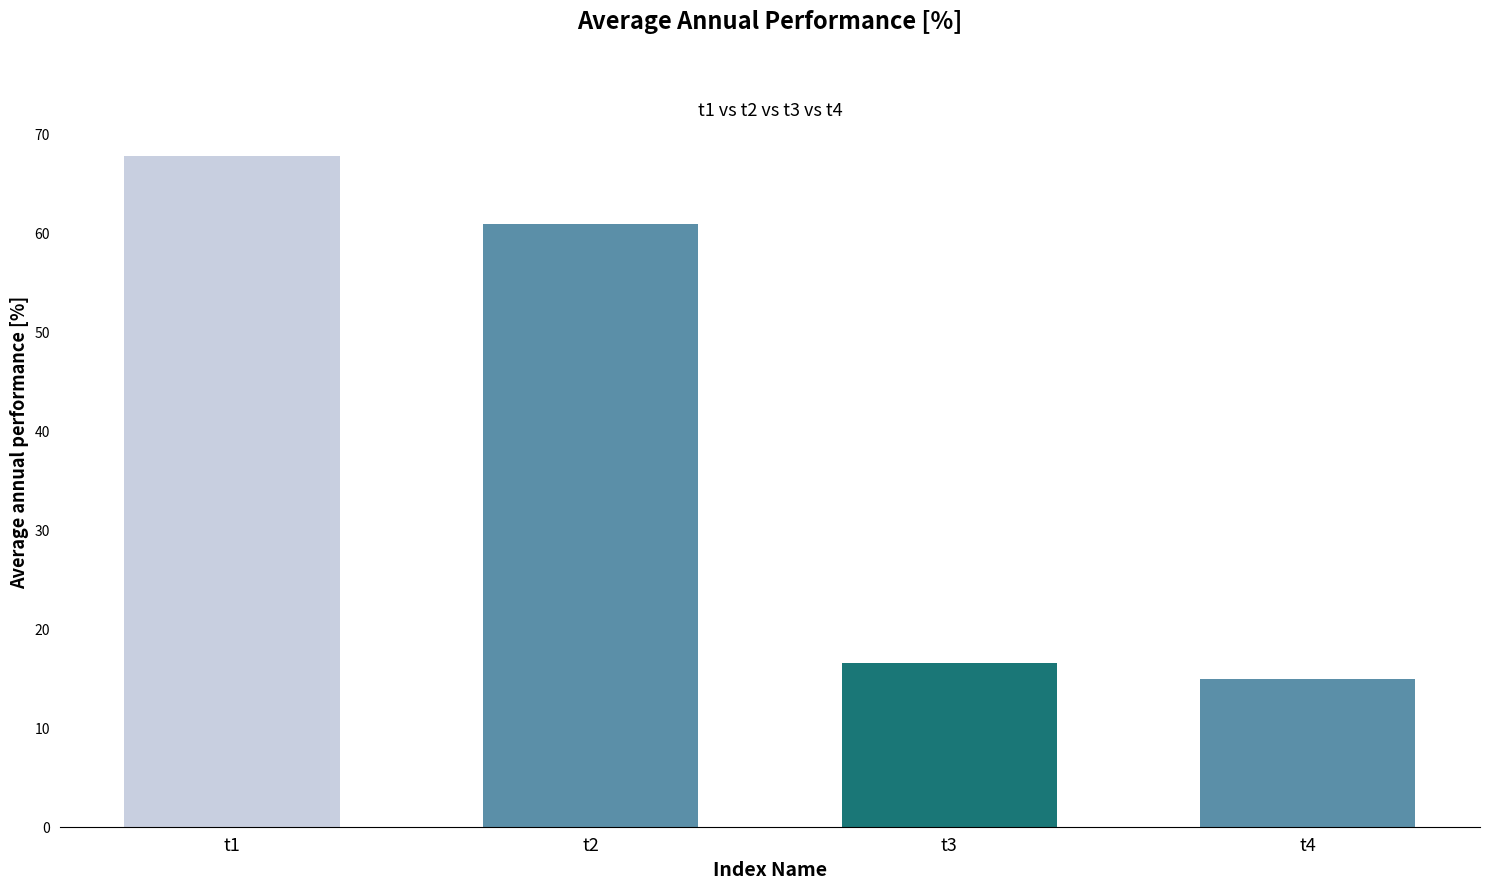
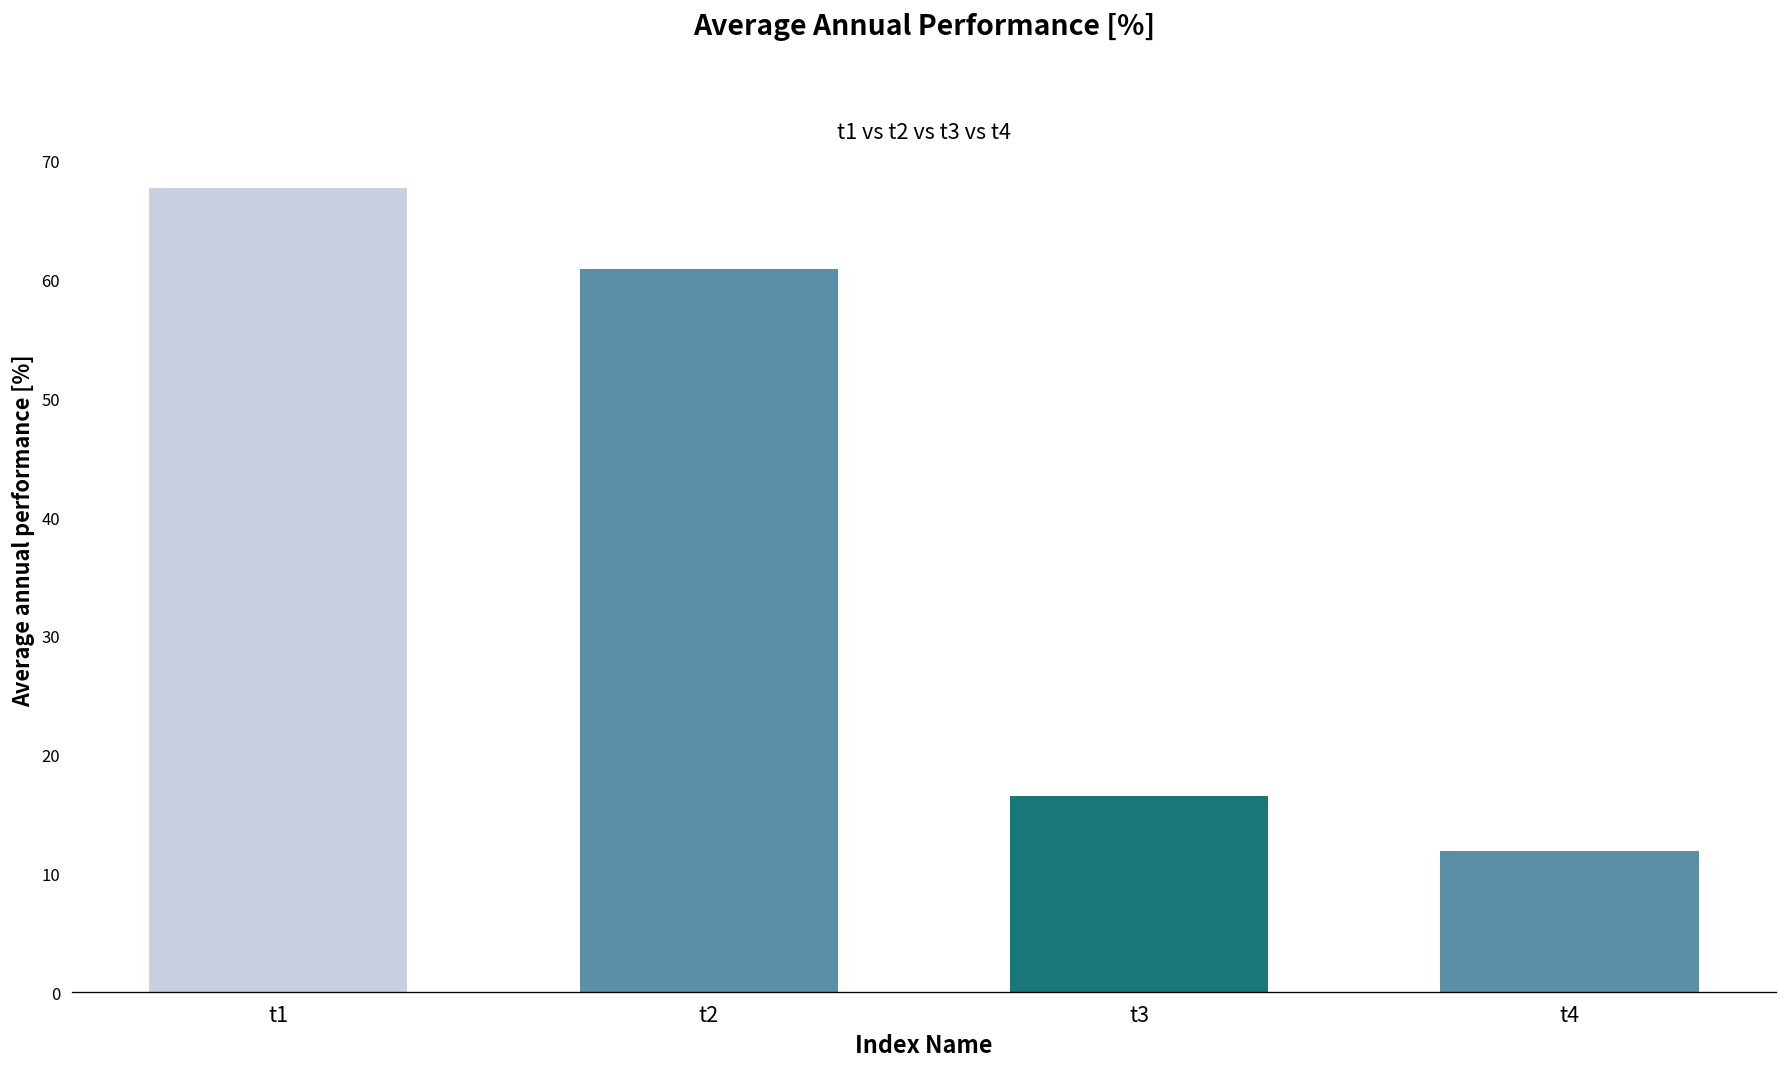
t4: 15 -> 12
